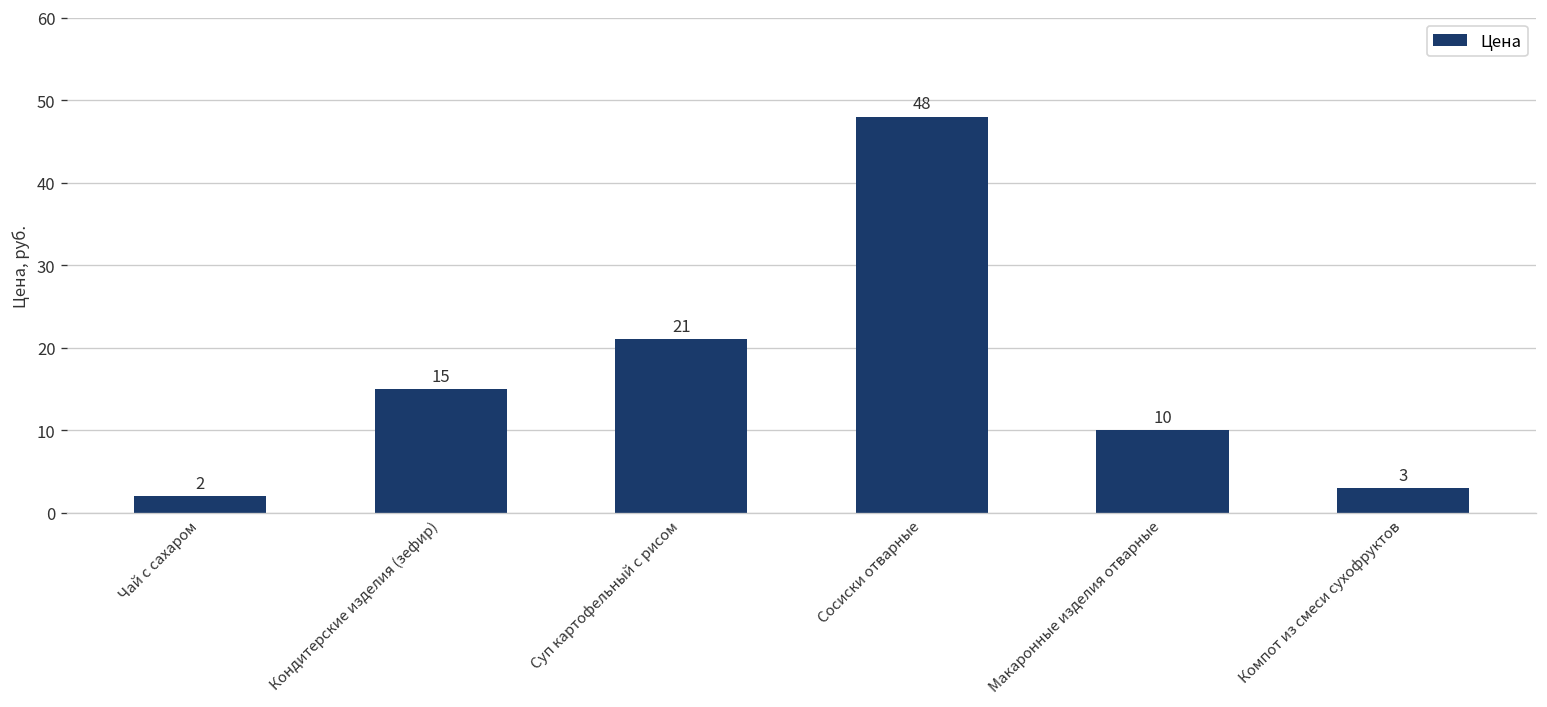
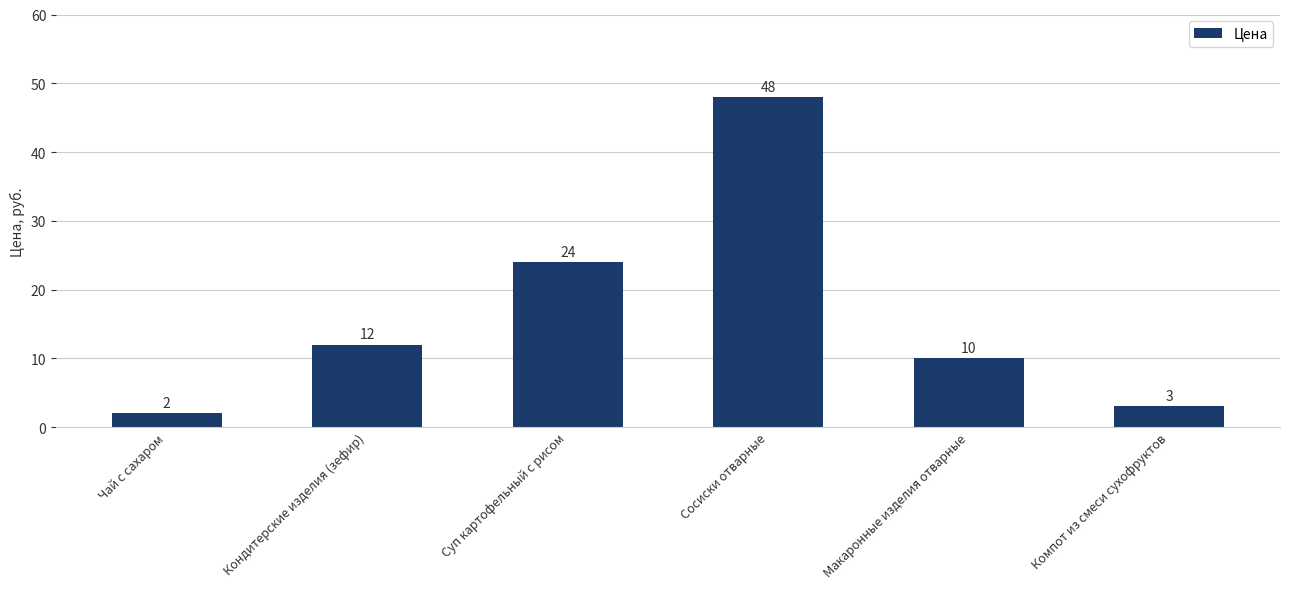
Кондитерские изделия (зефир): 15 -> 12
Суп картофельный с рисом: 21 -> 24
